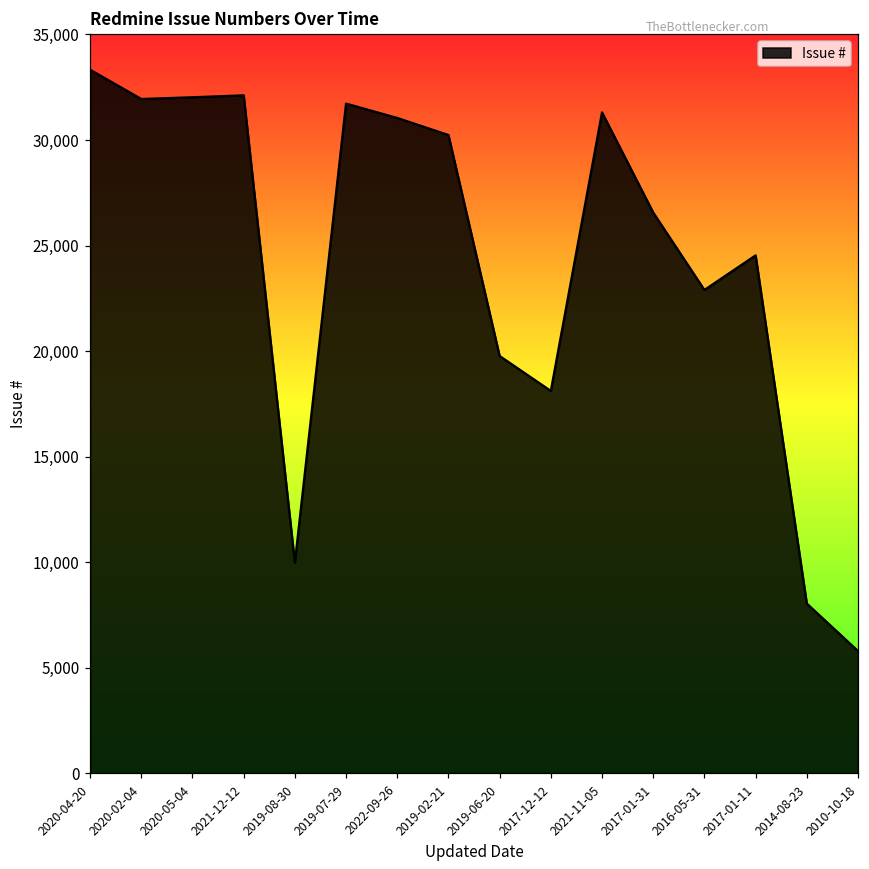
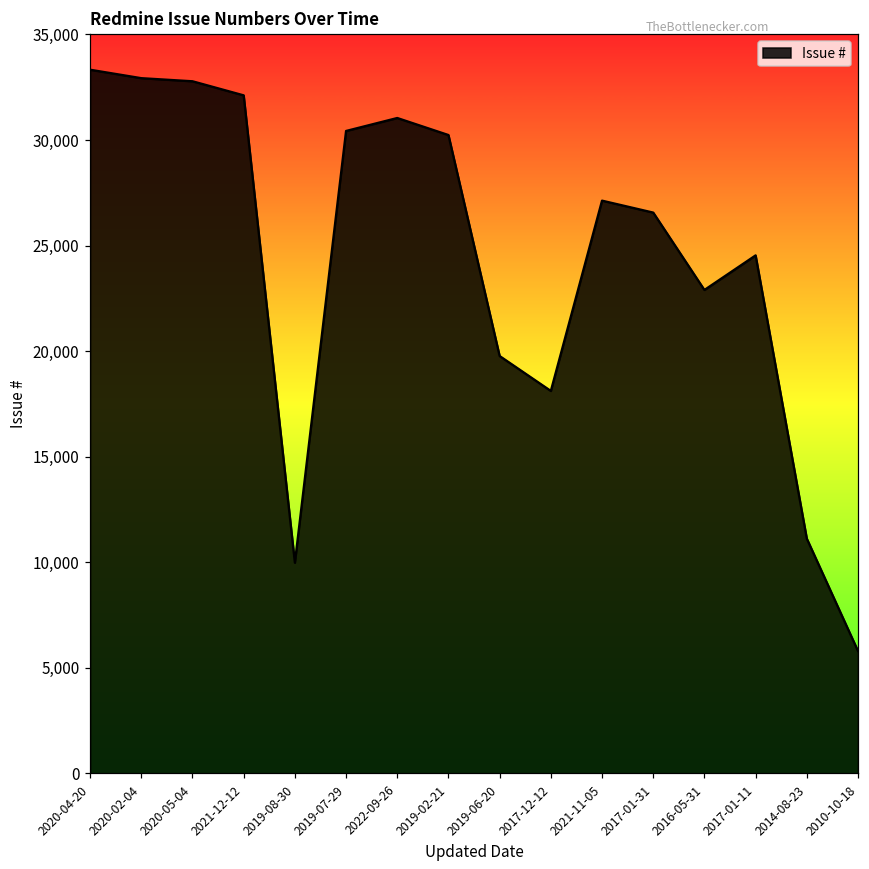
2020-02-04: 31,900 -> 32,900
2020-05-04: 32,000 -> 32,800
2019-07-29: 31,700 -> 30,400
2021-11-05: 31,300 -> 27,100
2014-08-23: 8,000 -> 11,100
